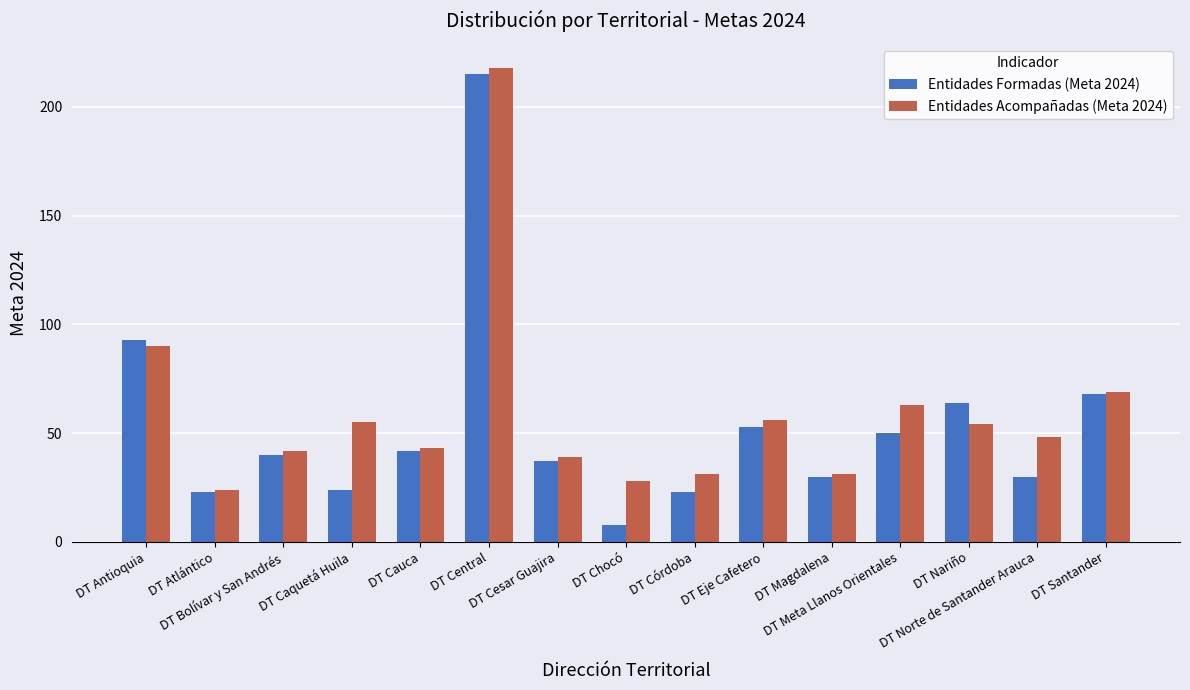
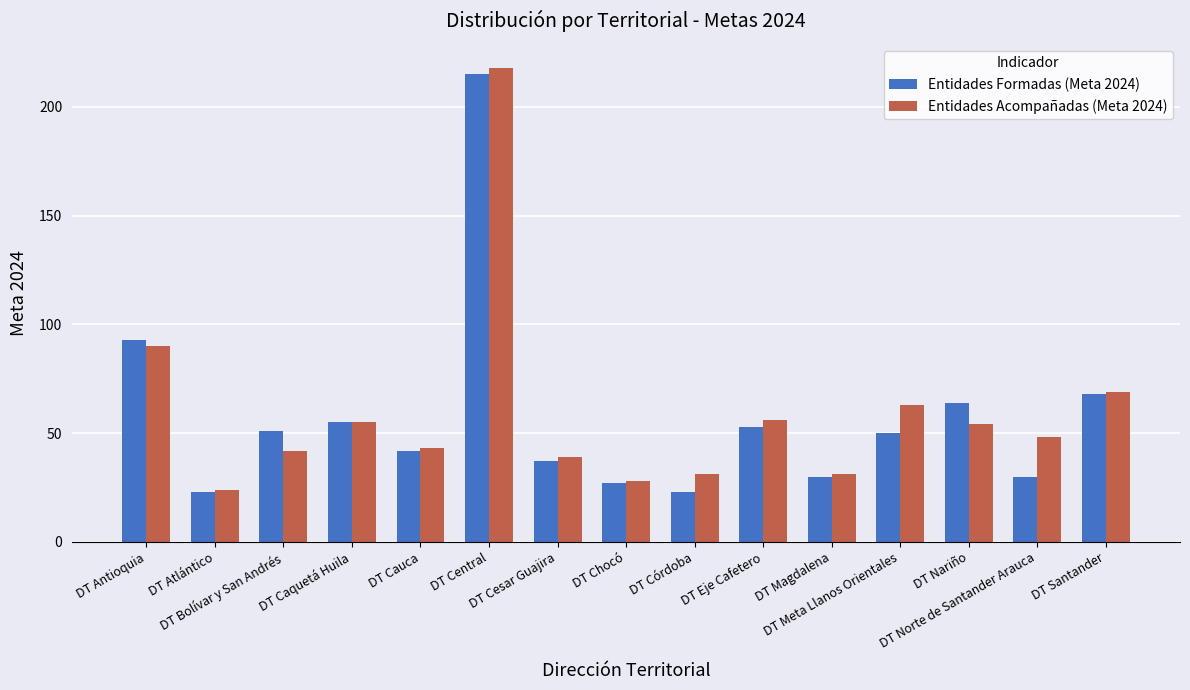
Entidades Formadas (Meta 2024), DT Bolívar y San Andrés: 40 -> 51
Entidades Formadas (Meta 2024), DT Caquetá Huila: 24 -> 55
Entidades Formadas (Meta 2024), DT Chocó: 8 -> 27
